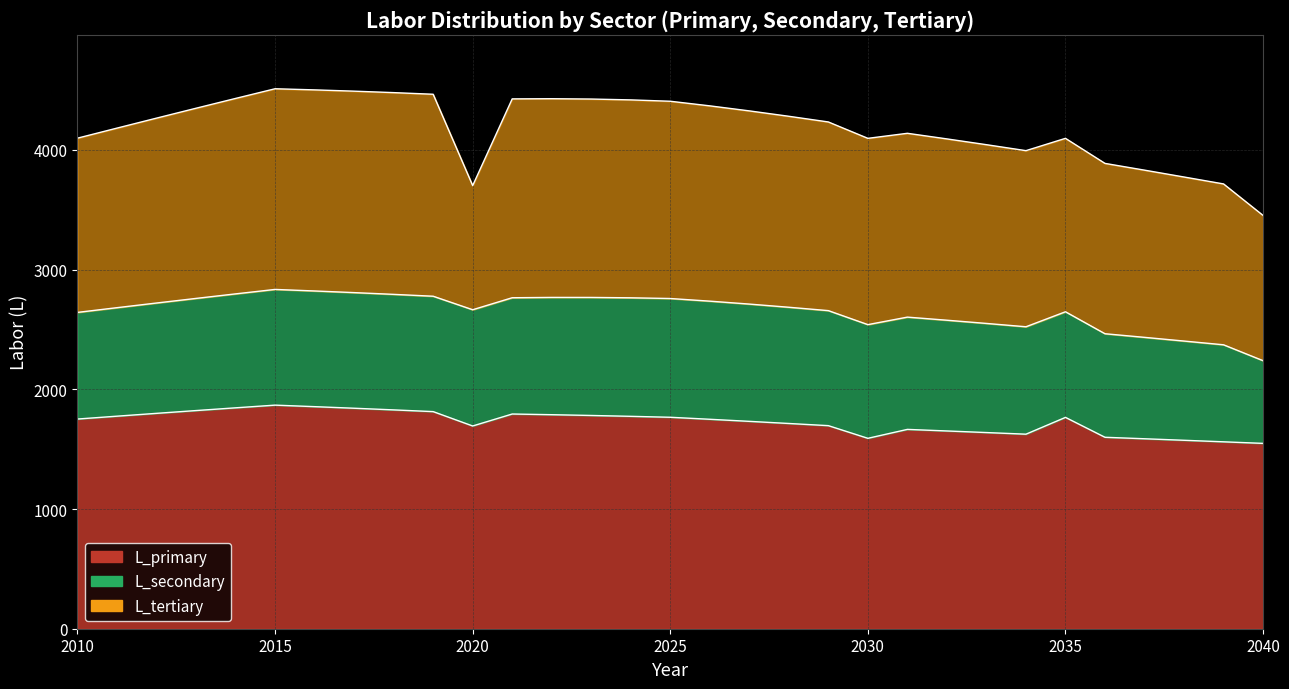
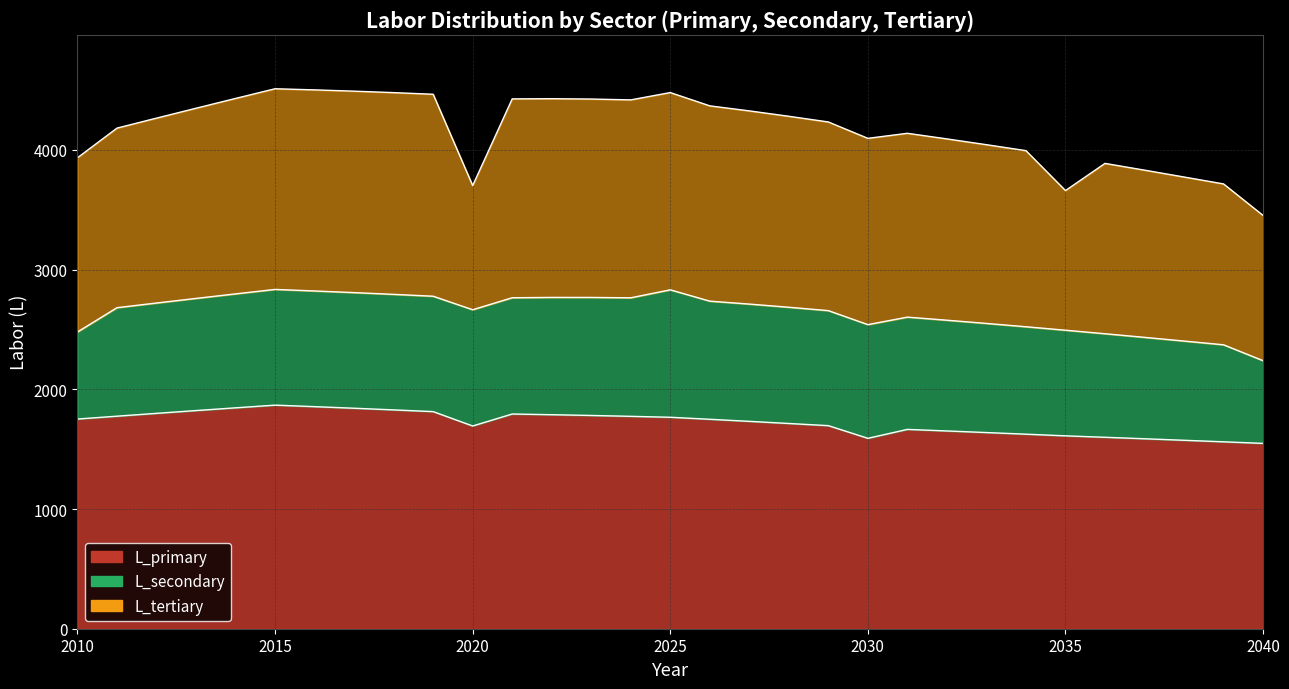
L_secondary, 2010: 890 -> 730
L_secondary, 2025: 990 -> 1060
L_primary, 2035: 1770 -> 1610
L_tertiary, 2035: 1450 -> 1170
